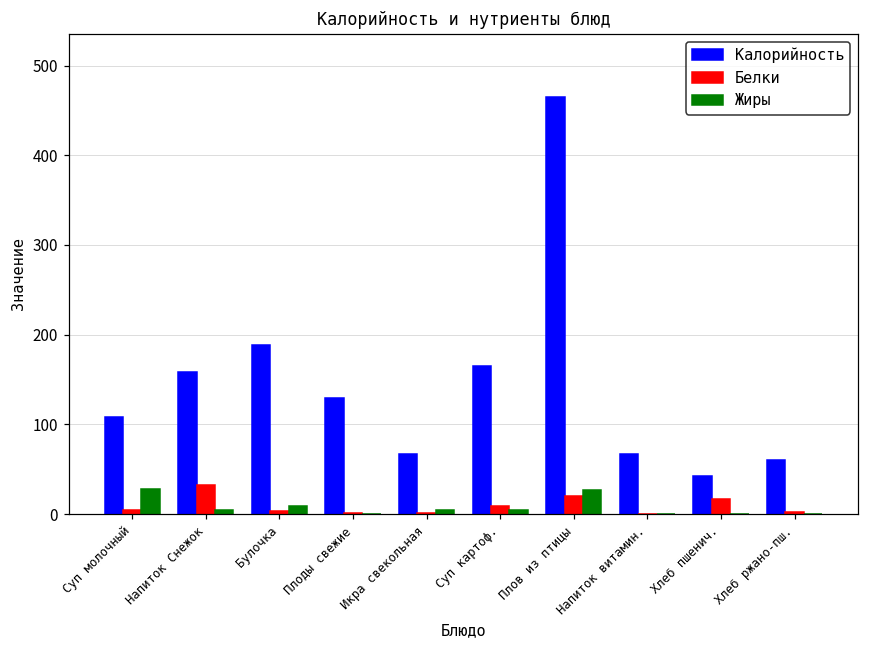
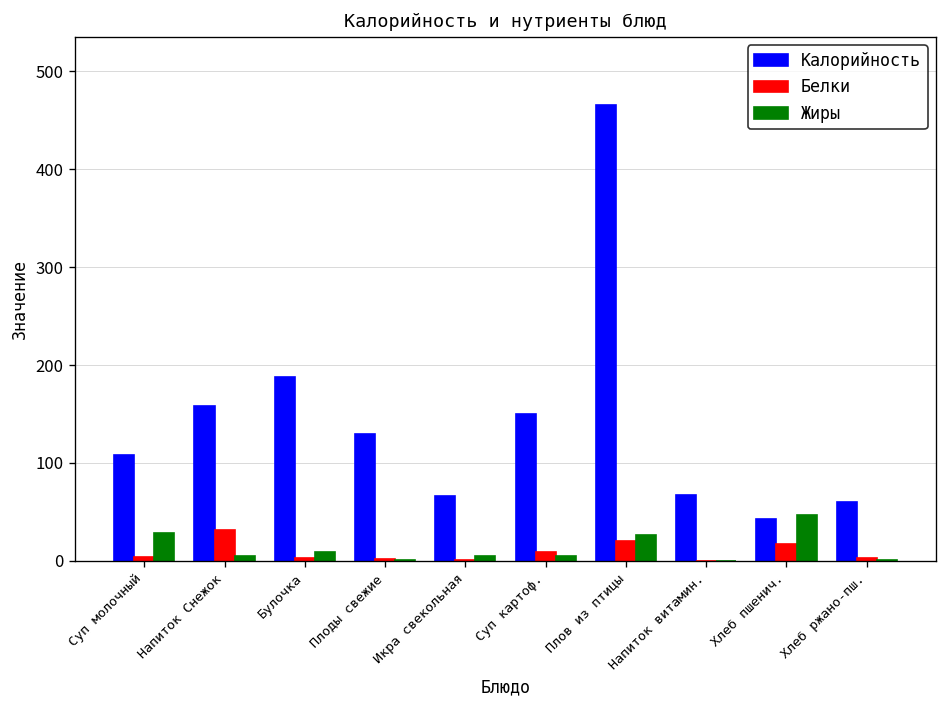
Калорийность, Суп картоф.: 170 -> 150
Жиры, Хлеб пшенич.: 0 -> 50
